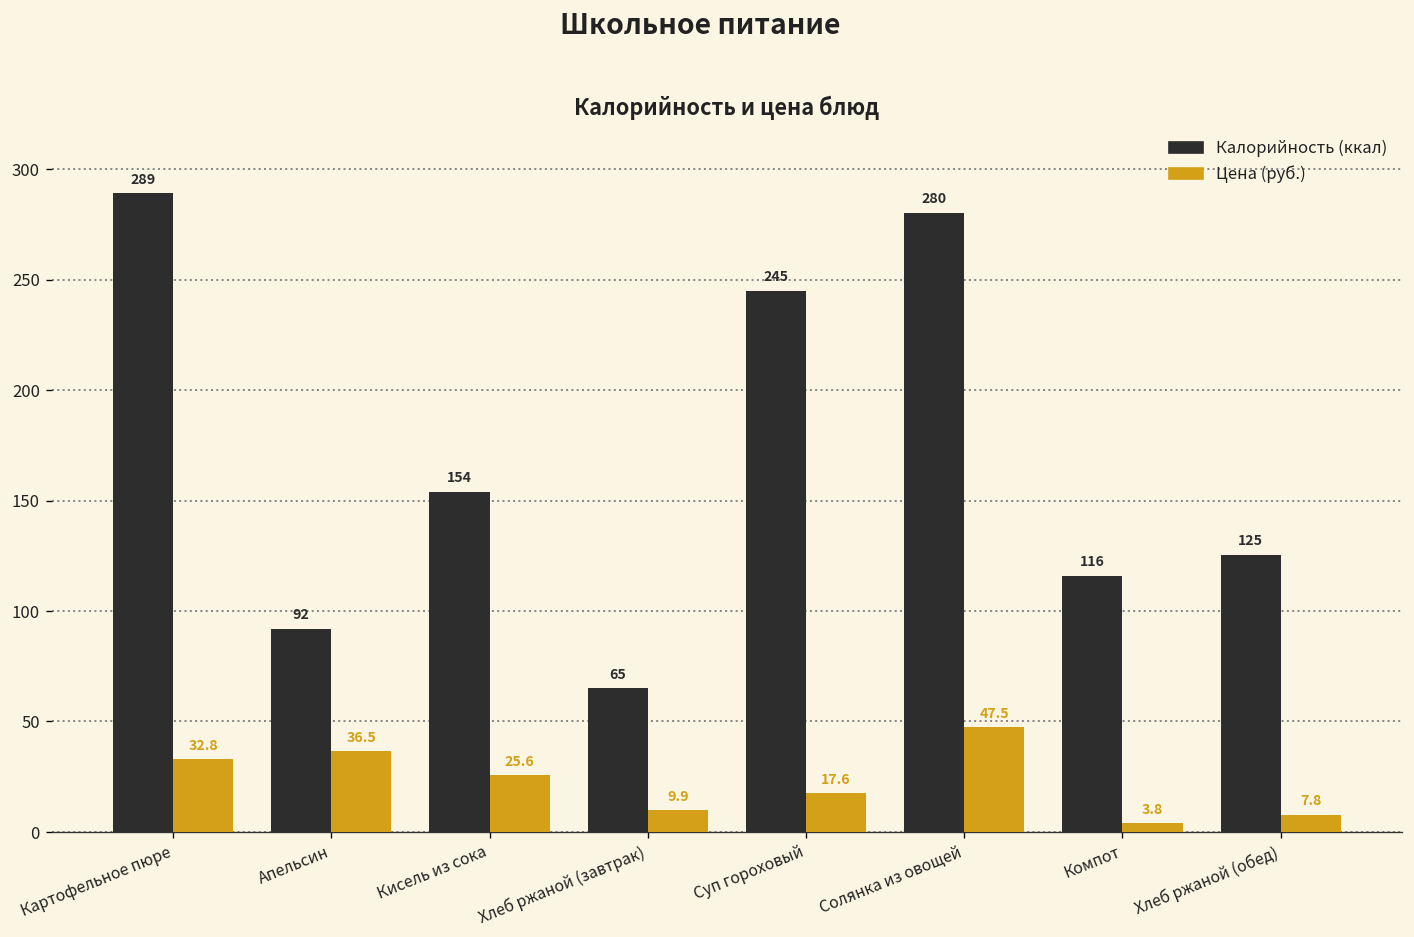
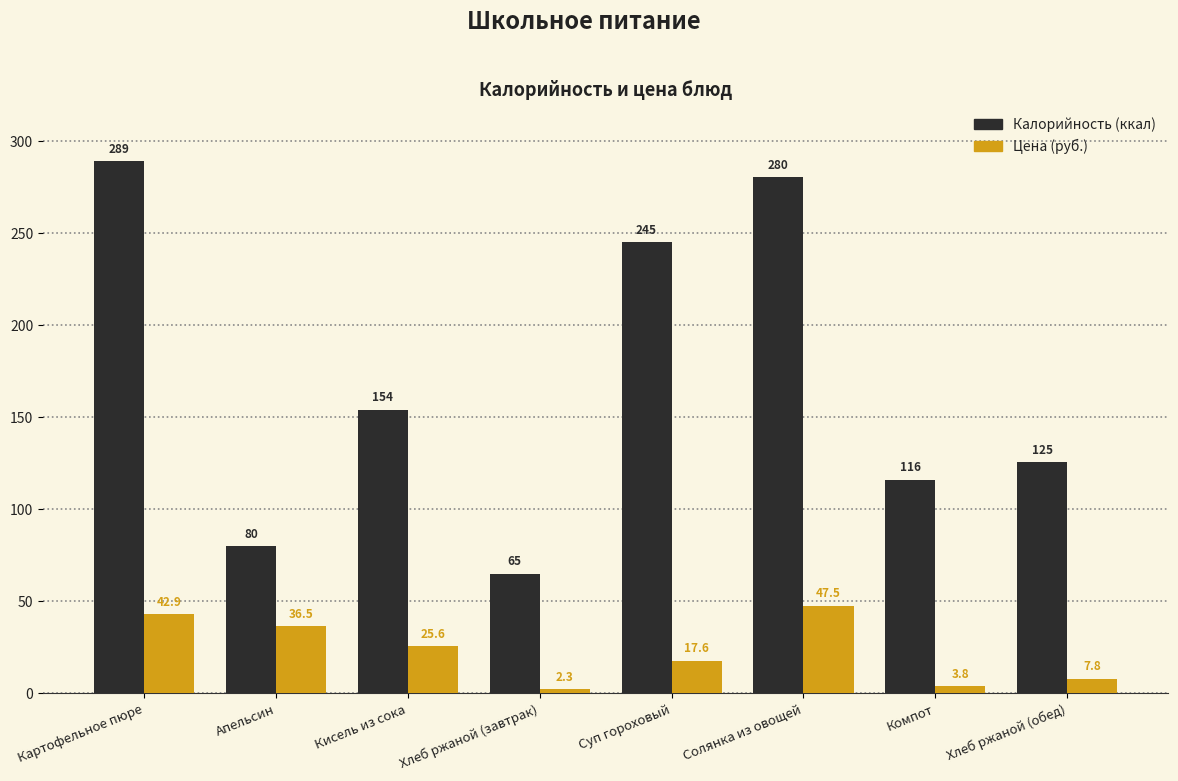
Цена (руб.), Картофельное пюре: 32.8 -> 42.9
Калорийность (ккал), Апельсин: 92 -> 80
Цена (руб.), Хлеб ржаной (завтрак): 9.9 -> 2.3
